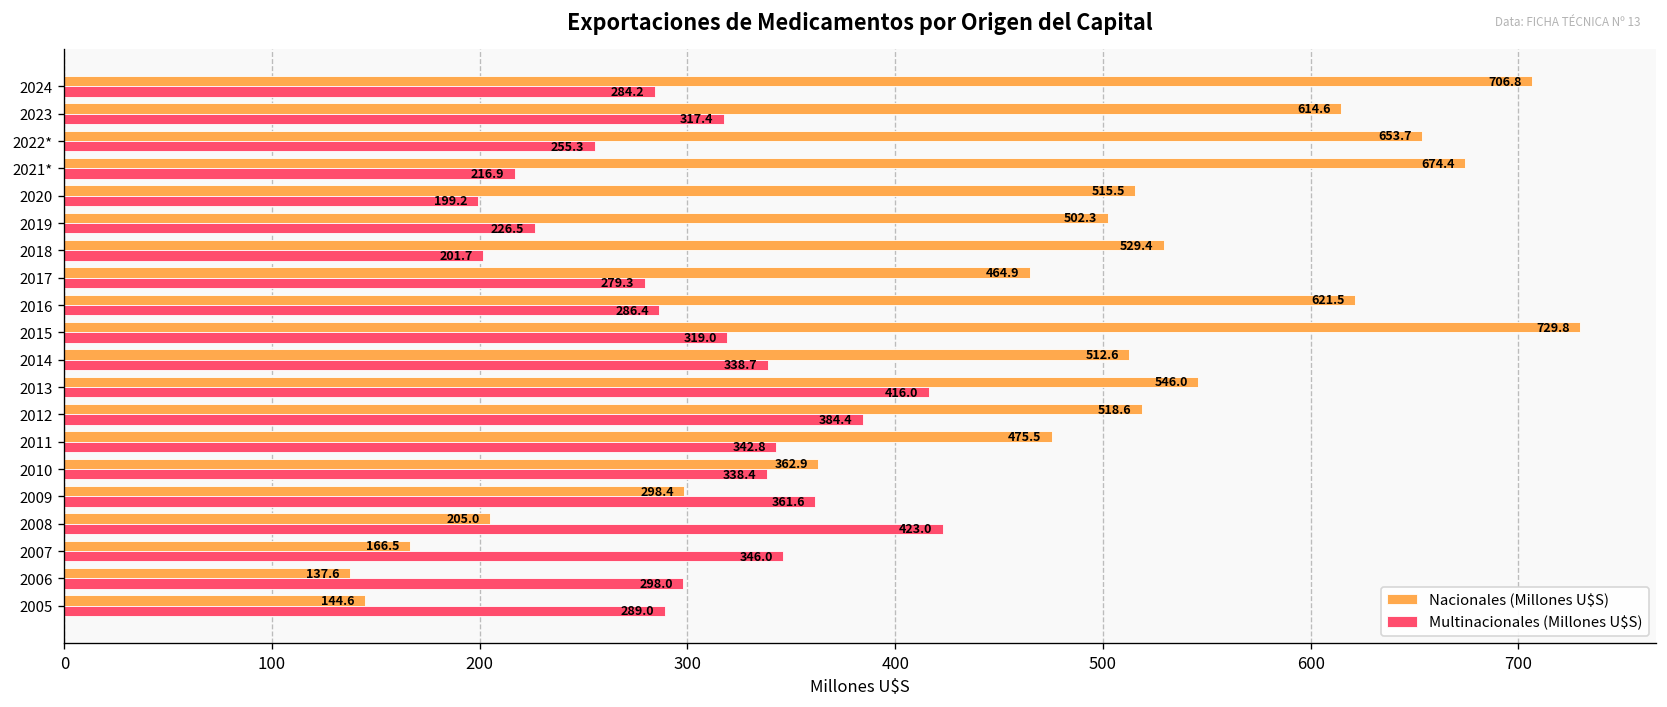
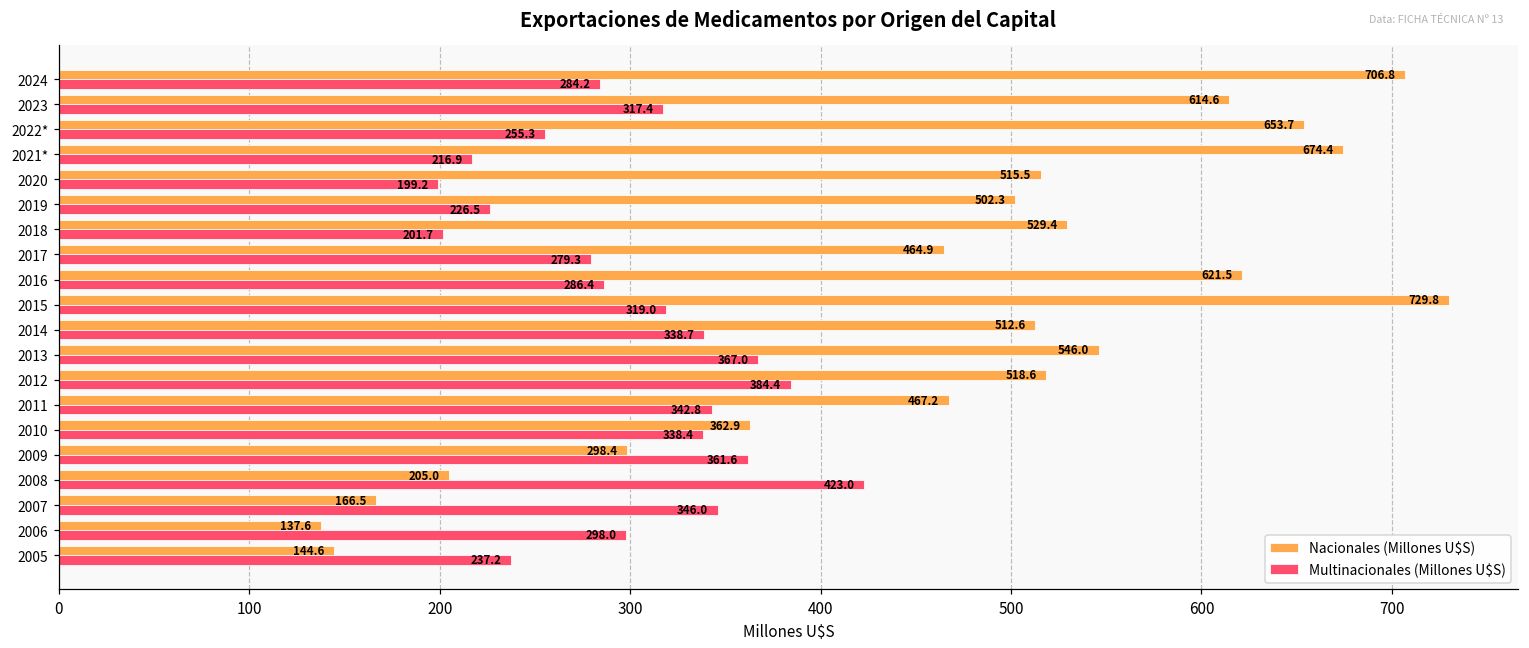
Multinacionales (Millones U$S), 2013: 416.0 -> 367.0
Nacionales (Millones U$S), 2011: 475.5 -> 467.2
Multinacionales (Millones U$S), 2005: 289.0 -> 237.2
